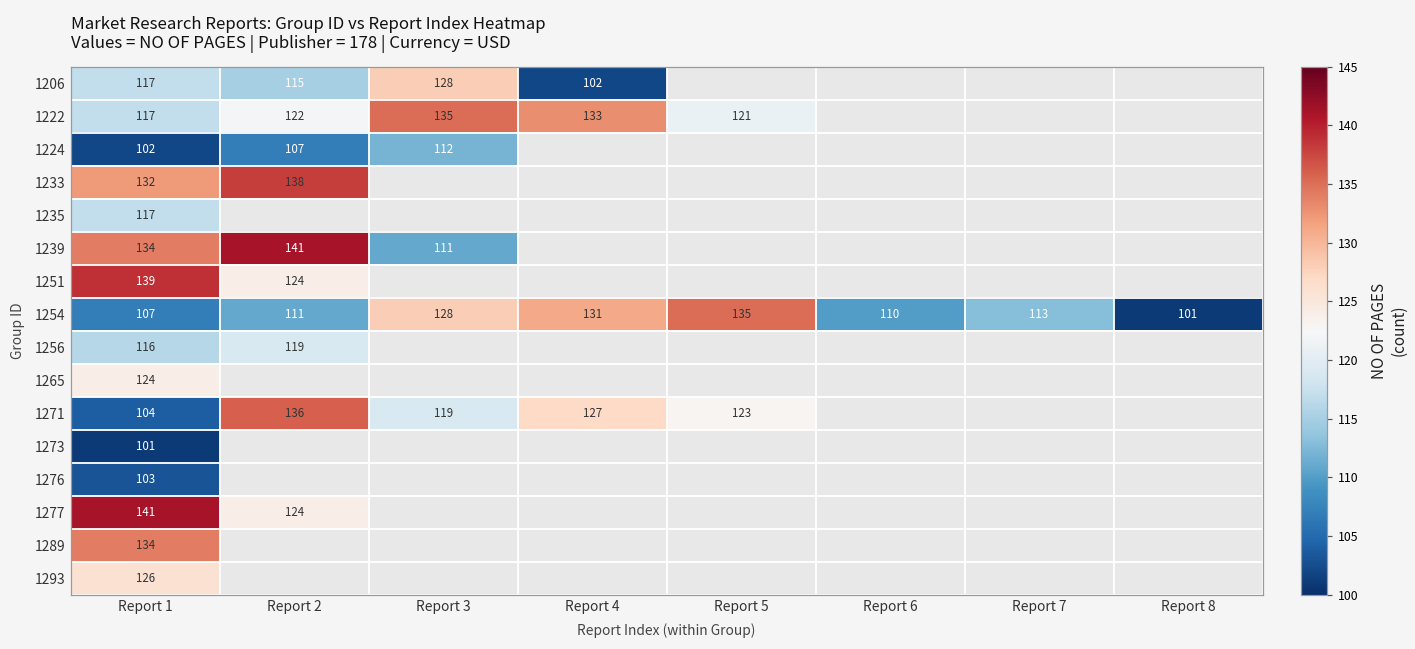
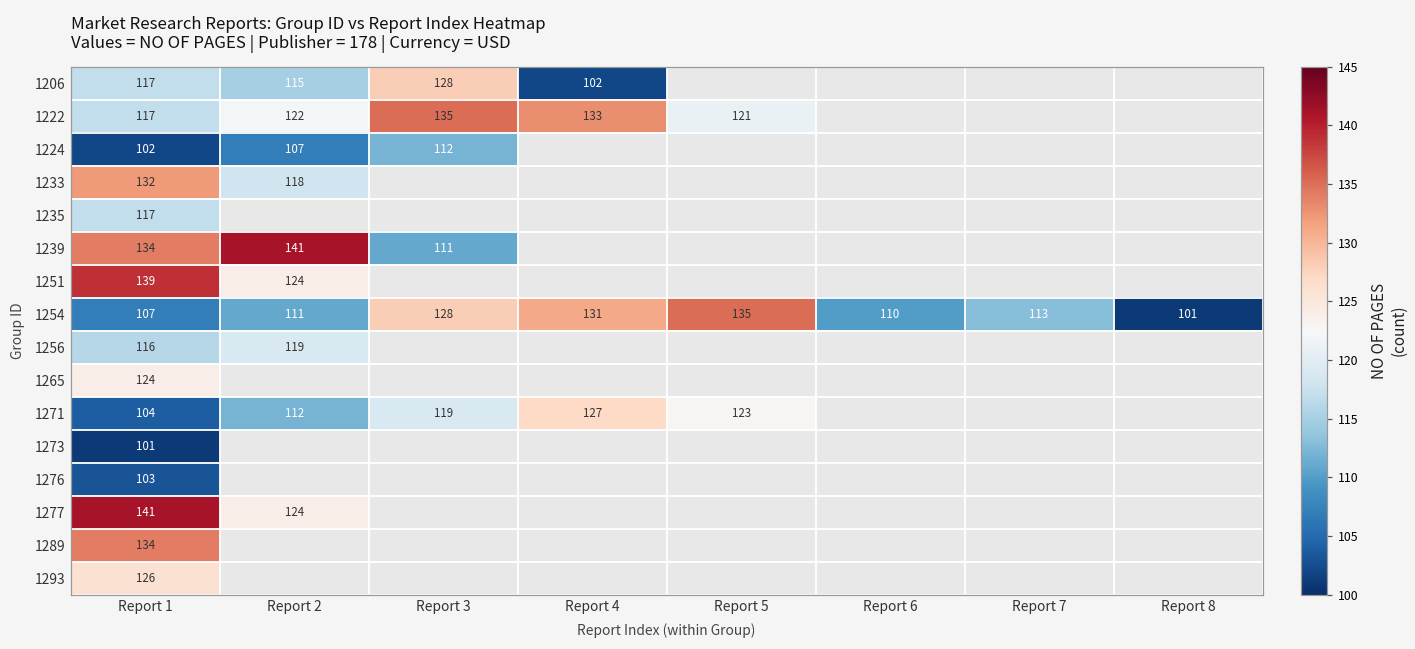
1233, Report 2: 138 -> 118
1271, Report 2: 136 -> 112
